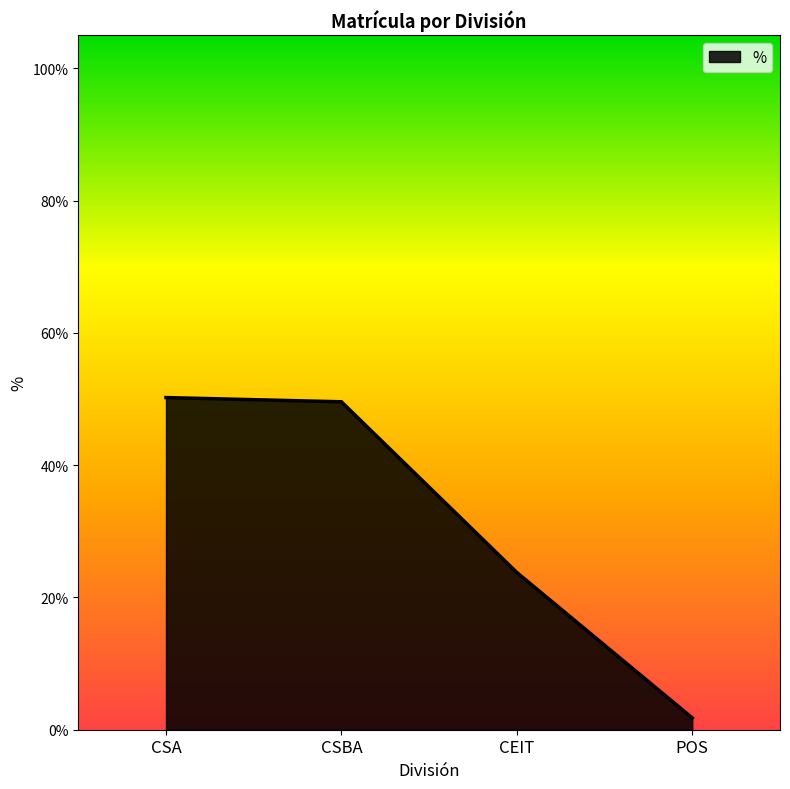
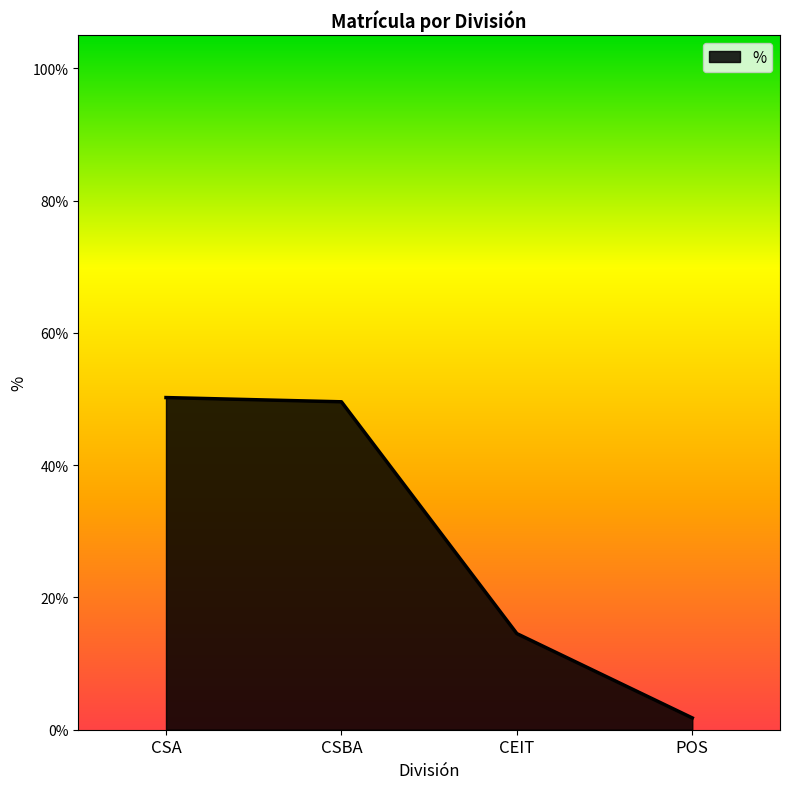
CEIT: 24% -> 15%
